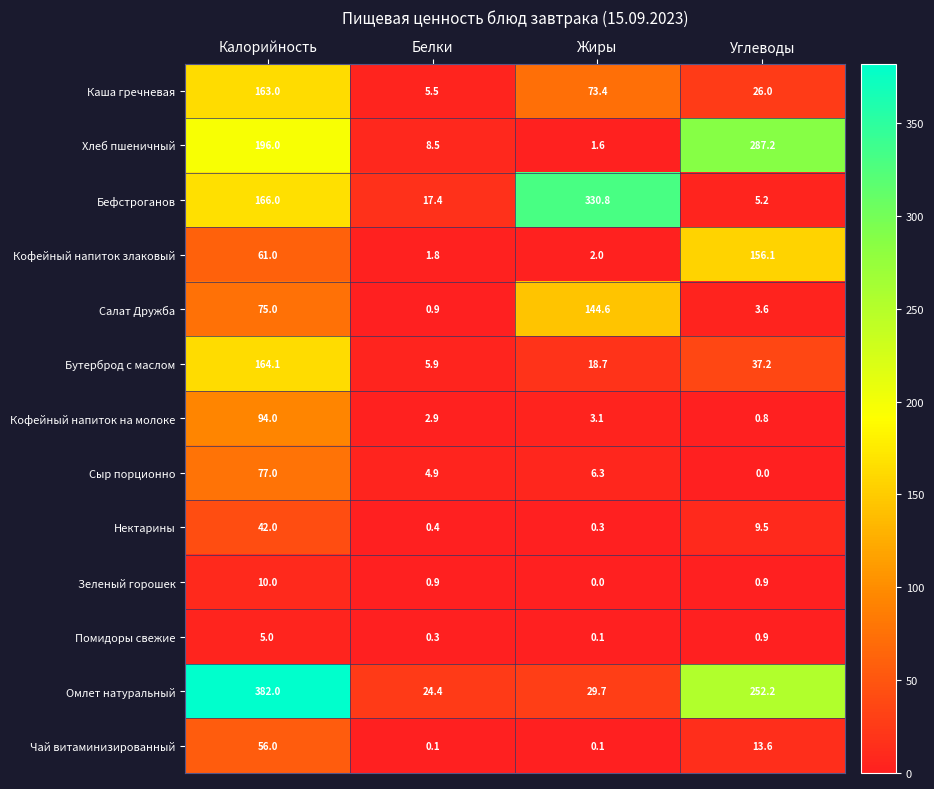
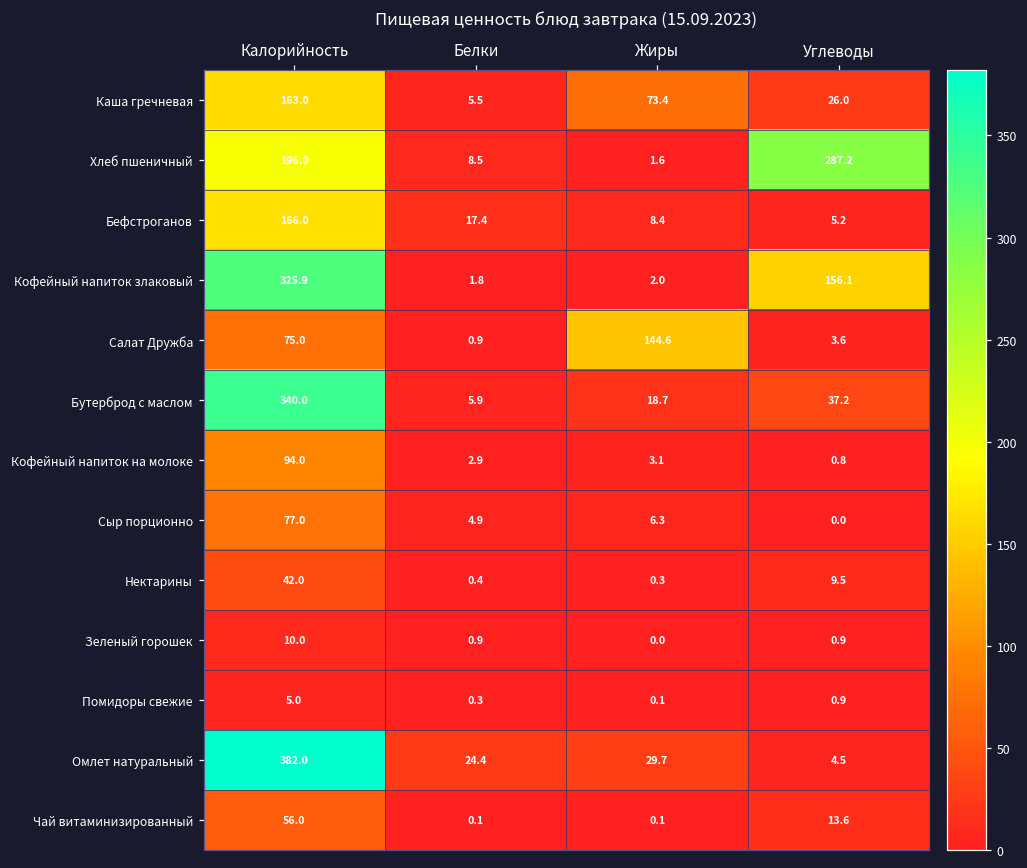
Бефстроганов, Жиры: 330.8 -> 8.4
Кофейный напиток злаковый, Калорийность: 61.0 -> 325.9
Бутерброд с маслом, Калорийность: 164.1 -> 340.0
Омлет натуральный, Углеводы: 252.2 -> 4.5
